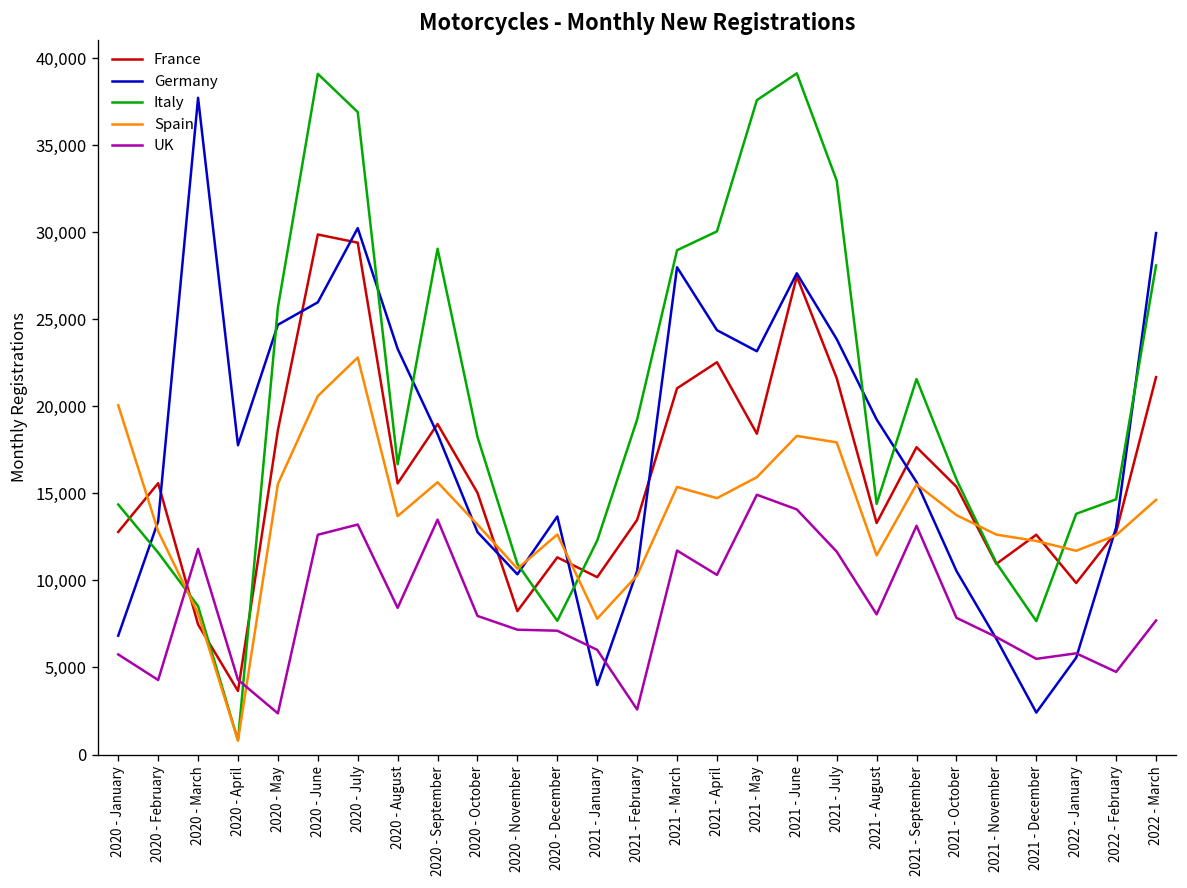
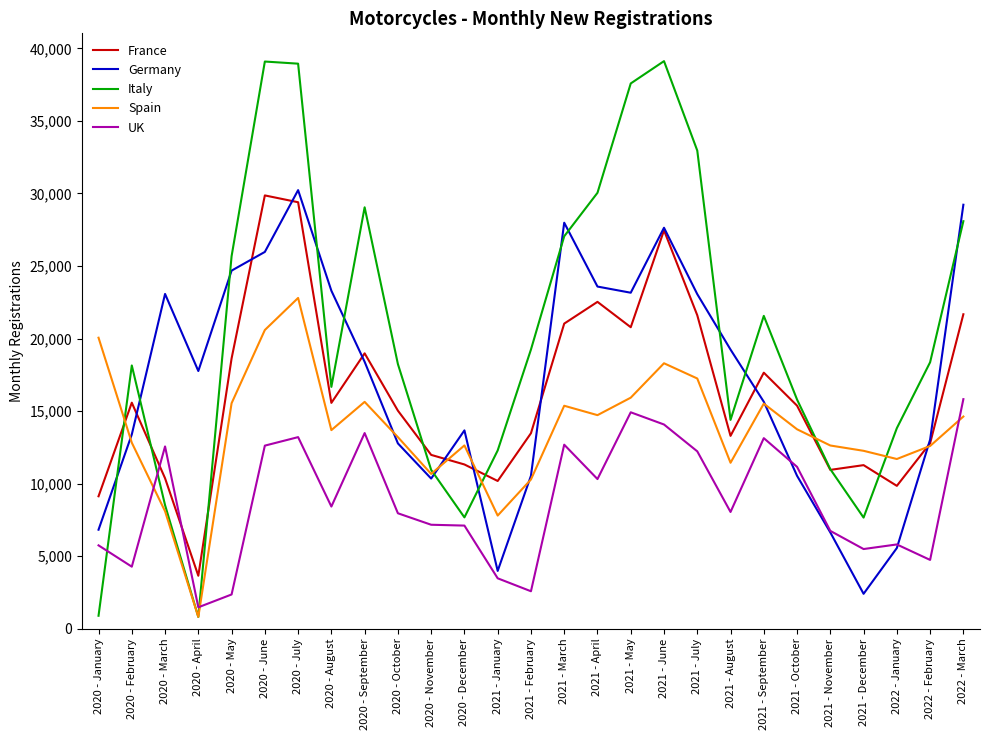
France, 2020 - January: 12,800 -> 9,100
Italy, 2020 - January: 14,400 -> 900
Italy, 2020 - February: 11,600 -> 18,100
France, 2020 - March: 7,500 -> 10,400
Germany, 2020 - March: 37,700 -> 23,100
UK, 2020 - March: 11,800 -> 12,600
UK, 2020 - April: 4,300 -> 1,500
Italy, 2020 - July: 36,900 -> 38,900
France, 2020 - November: 8,200 -> 12,000
UK, 2021 - January: 6,000 -> 3,500
Italy, 2021 - March: 29,000 -> 27,000
UK, 2021 - March: 11,700 -> 12,700
Germany, 2021 - April: 24,400 -> 23,600
France, 2021 - May: 18,400 -> 20,800
Germany, 2021 - July: 23,900 -> 23,100
Spain, 2021 - July: 17,900 -> 17,200
UK, 2021 - July: 11,700 -> 12,200
UK, 2021 - October: 7,900 -> 11,200
France, 2021 - December: 12,600 -> 11,300
Italy, 2022 - February: 14,700 -> 18,400
Germany, 2022 - March: 29,900 -> 29,200
UK, 2022 - March: 7,700 -> 15,800
